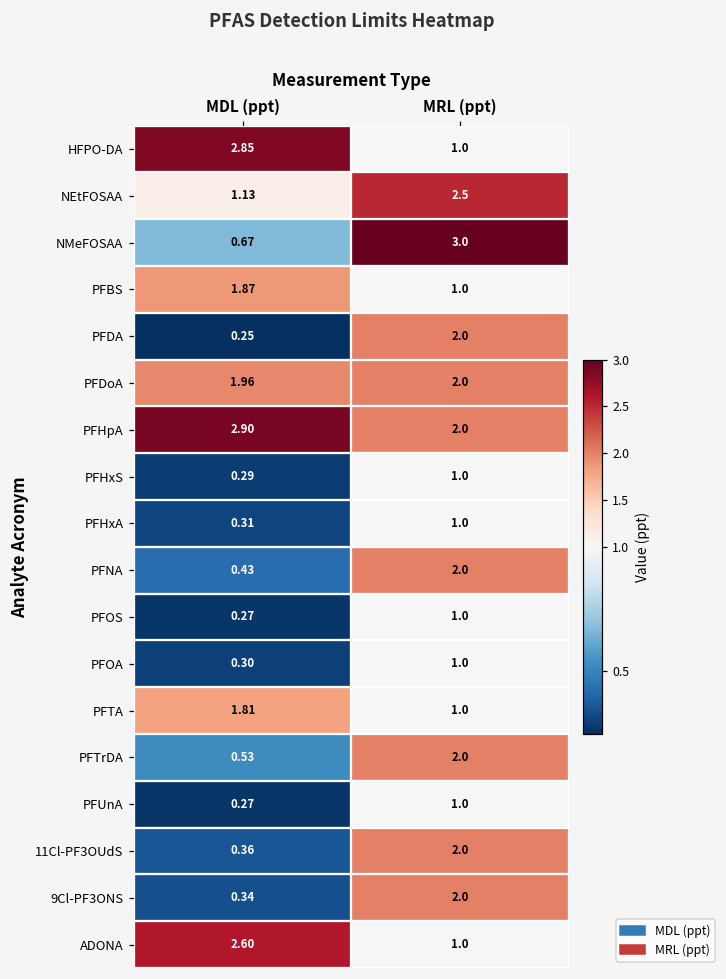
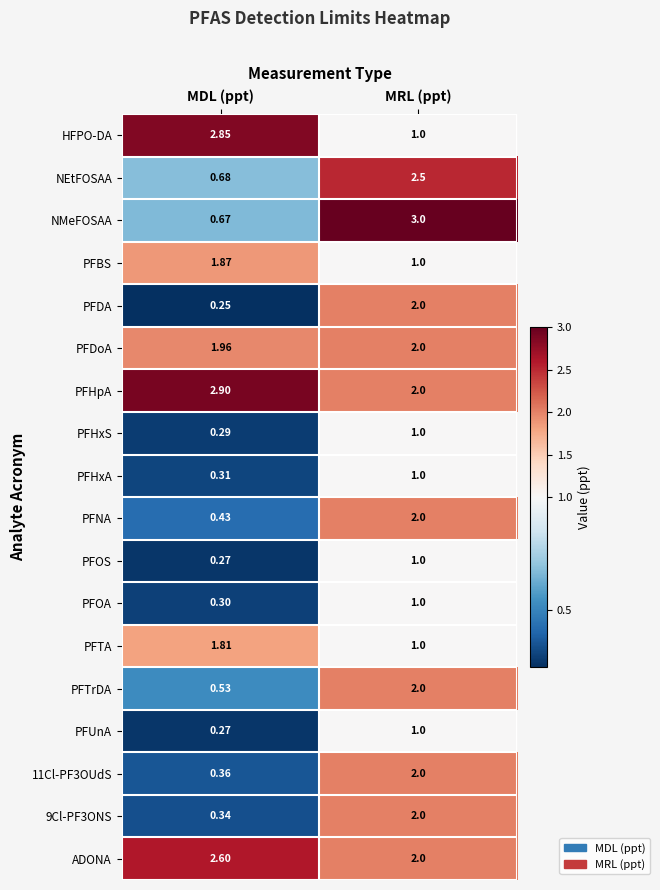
NEtFOSAA, MDL (ppt): 1.13 -> 0.68
ADONA, MRL (ppt): 1.0 -> 2.0
